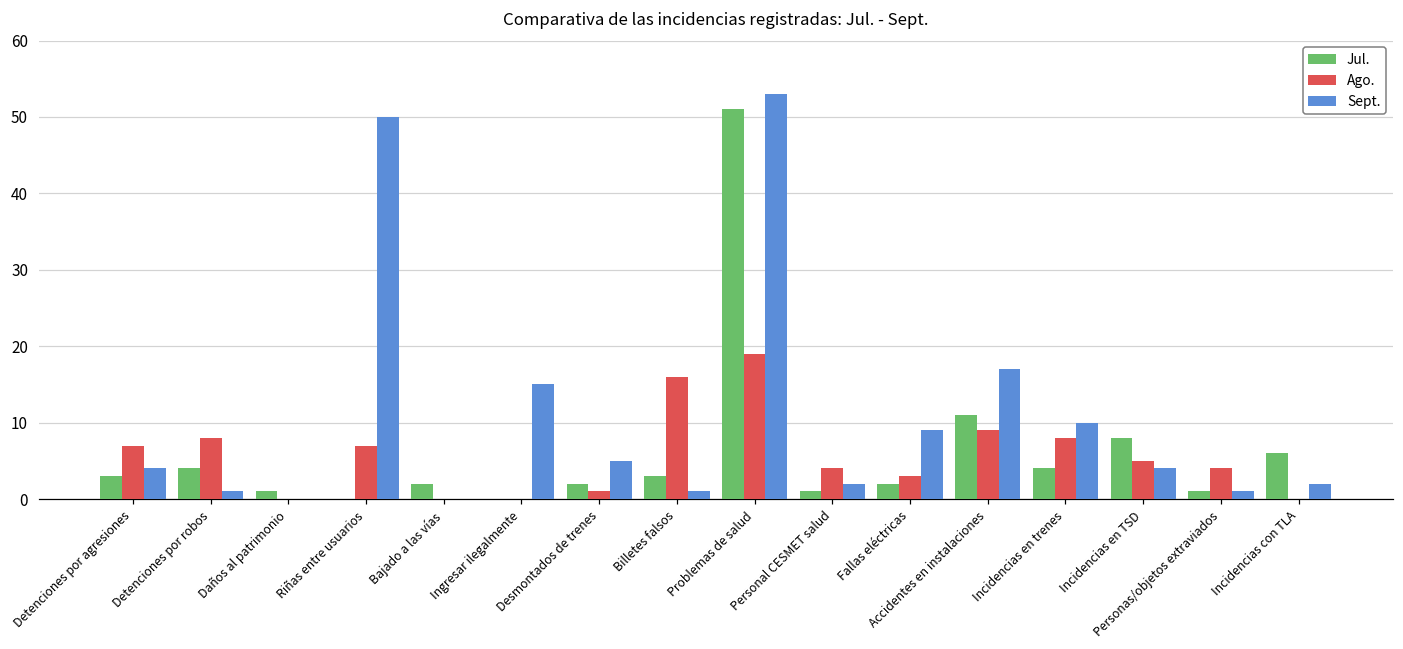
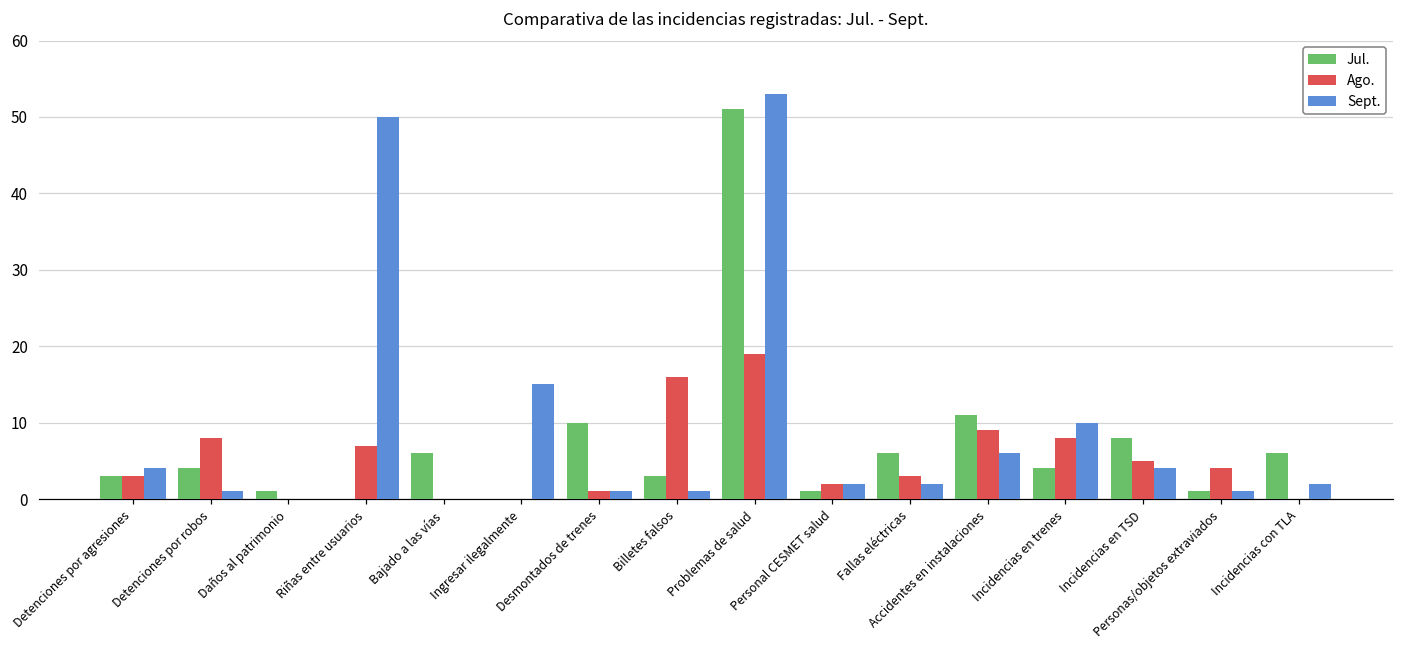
Ago., Detenciones por agresiones: 7 -> 3
Jul., Bajado a las vías: 2 -> 6
Jul., Desmontados de trenes: 2 -> 10
Sept., Desmontados de trenes: 5 -> 1
Ago., Personal CESMET salud: 4 -> 2
Jul., Fallas eléctricas: 2 -> 6
Sept., Fallas eléctricas: 9 -> 2
Sept., Accidentes en instalaciones: 17 -> 6
